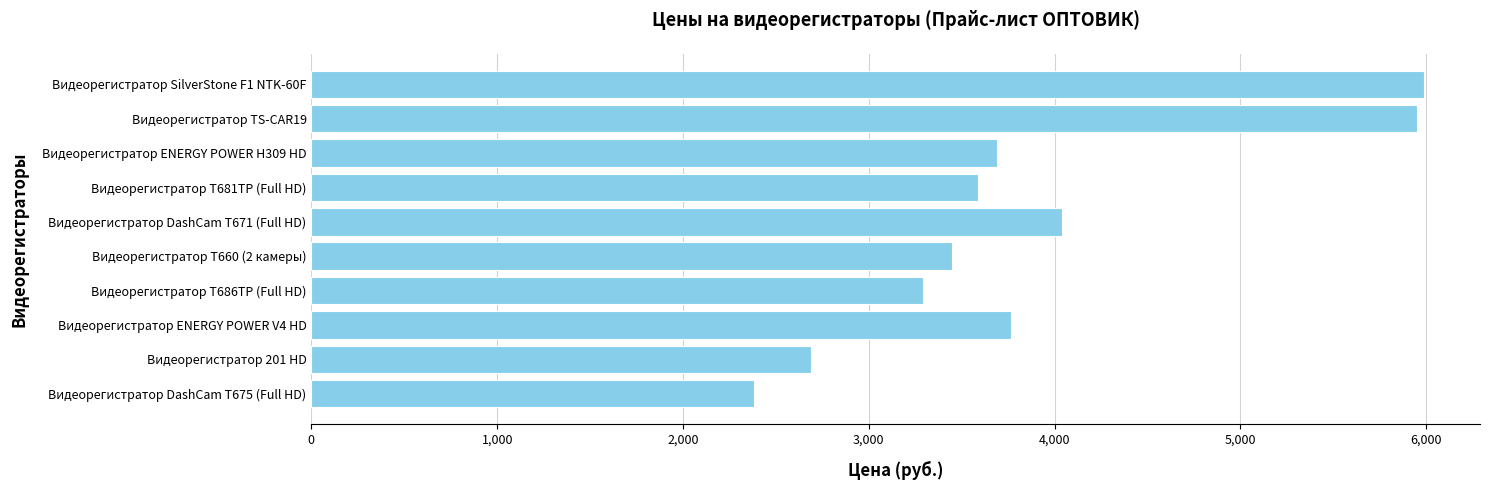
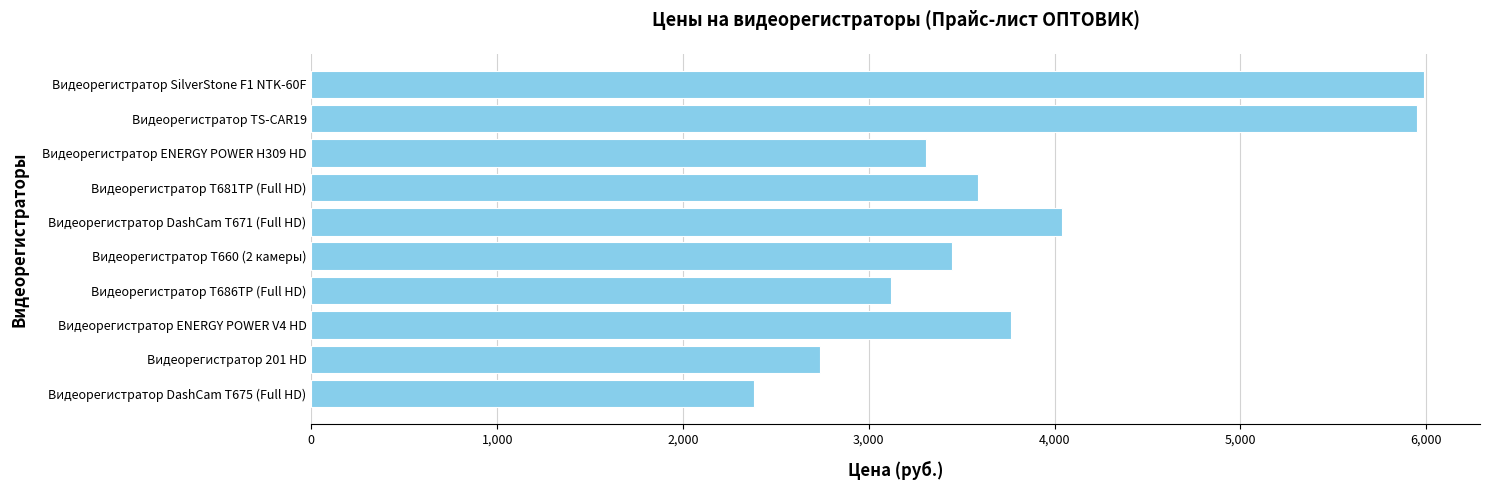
Видеорегистратор ENERGY POWER H309 HD: 3,690 -> 3,310
Видеорегистратор T686TP (Full HD): 3,290 -> 3,120
Видеорегистратор 201 HD: 2,690 -> 2,740
